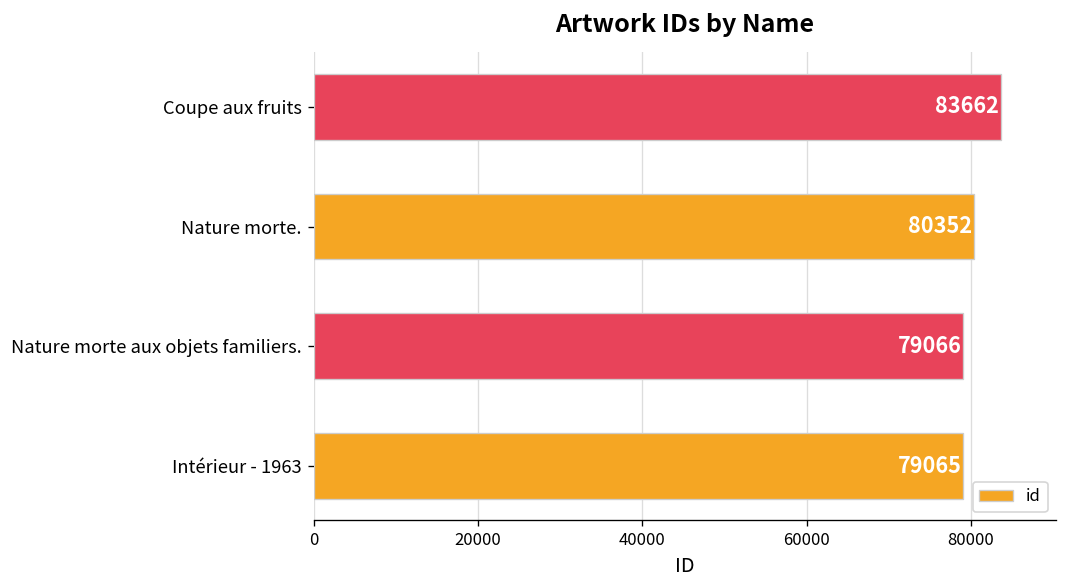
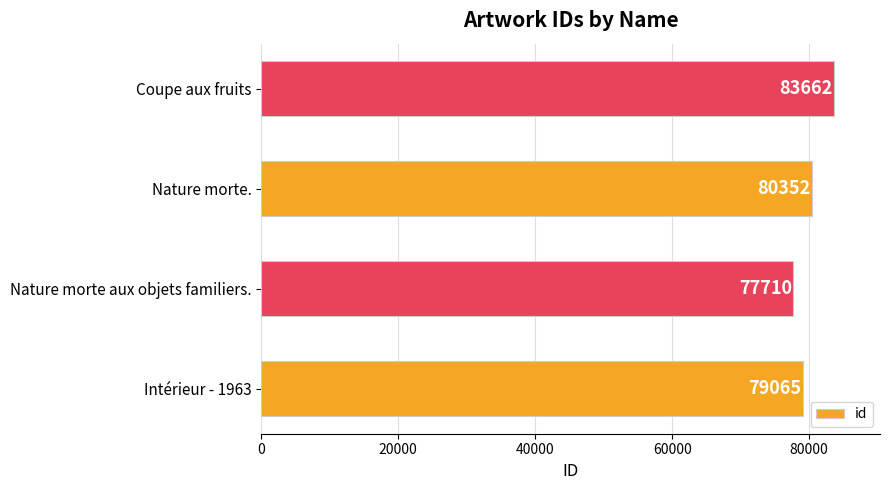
Nature morte aux objets familiers.: 79066 -> 77710
